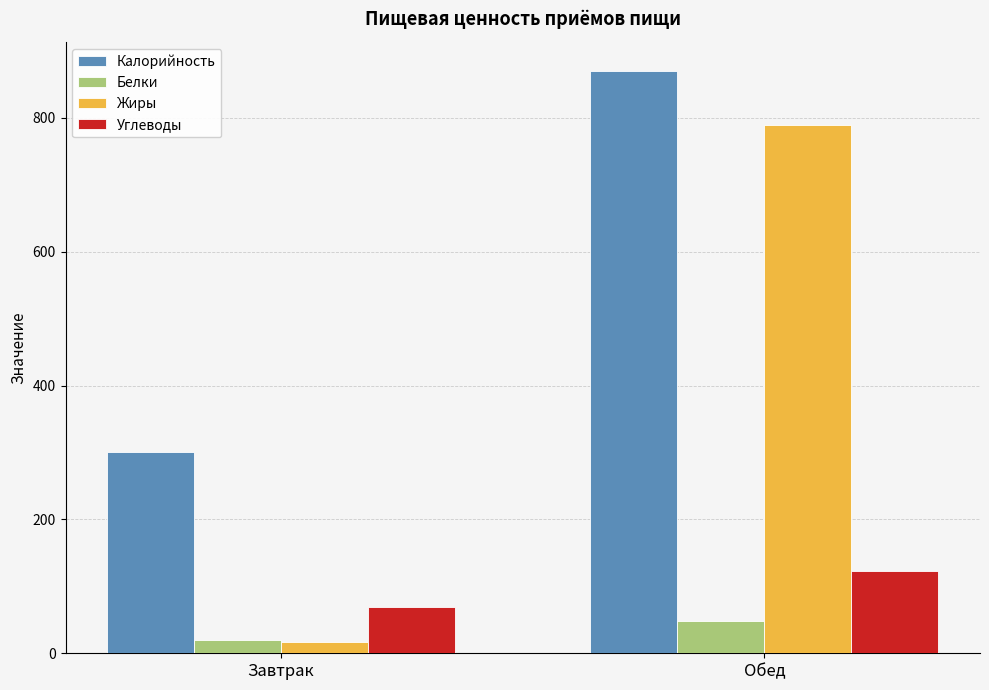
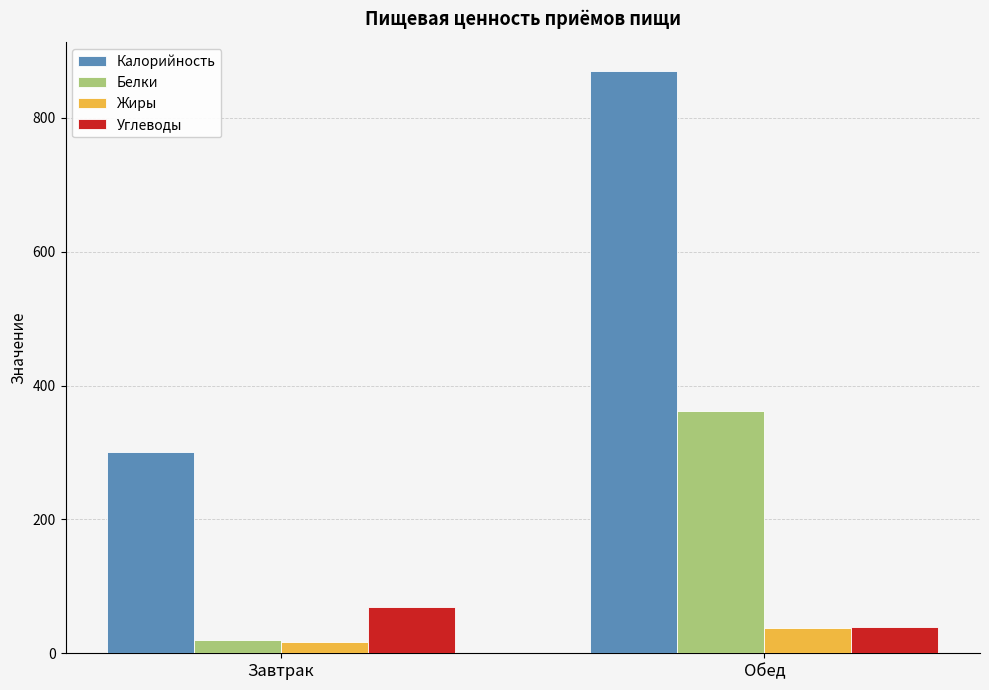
Белки, Обед: 50 -> 360
Жиры, Обед: 790 -> 40
Углеводы, Обед: 120 -> 40
